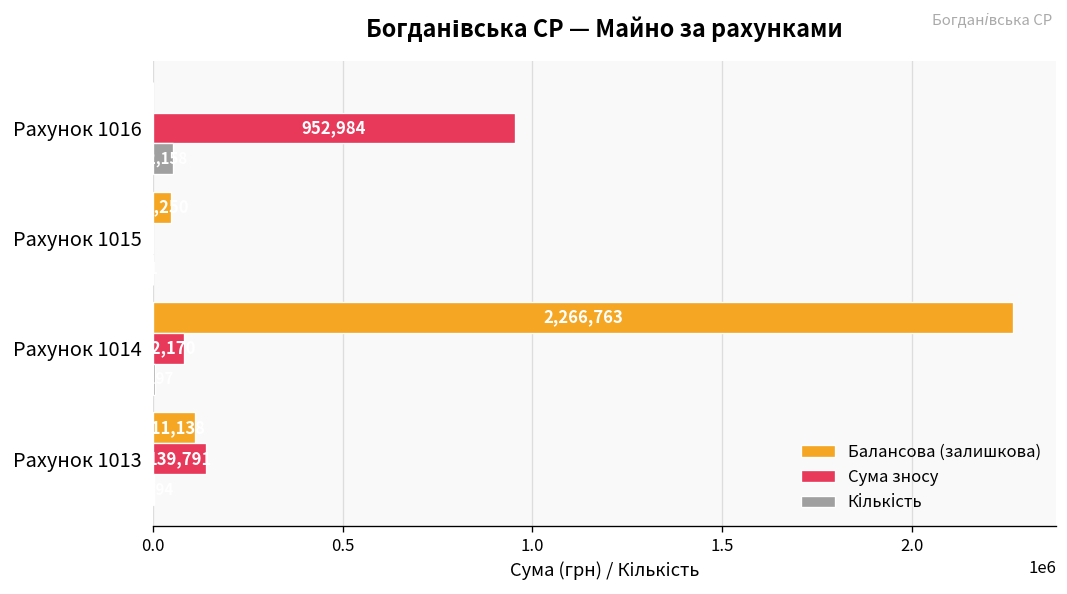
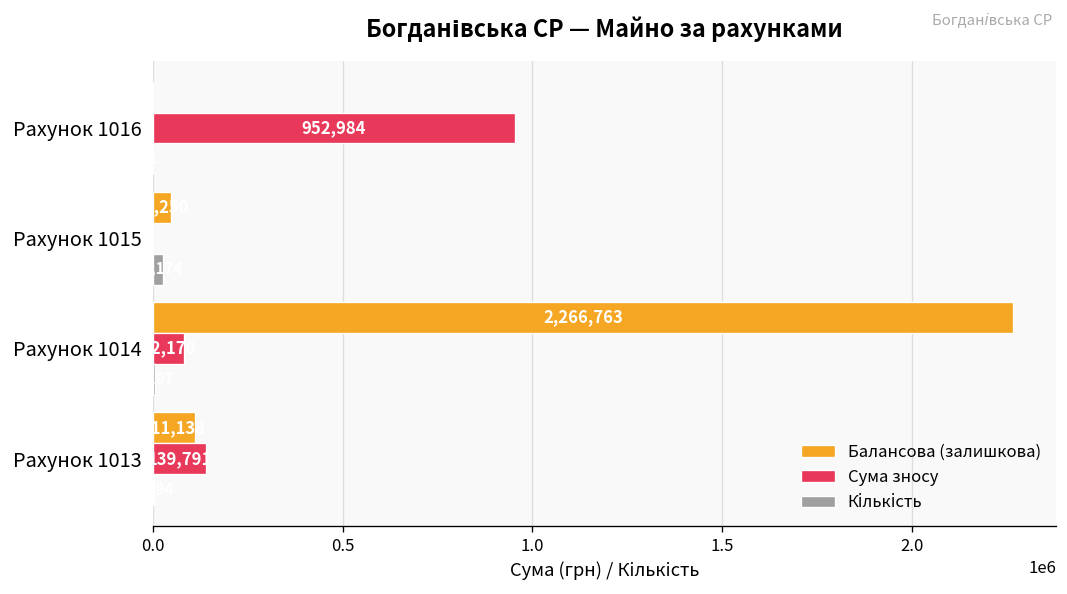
Кількість, Рахунок 1016: 50000 -> 0
Кількість, Рахунок 1015: 0 -> 30000
